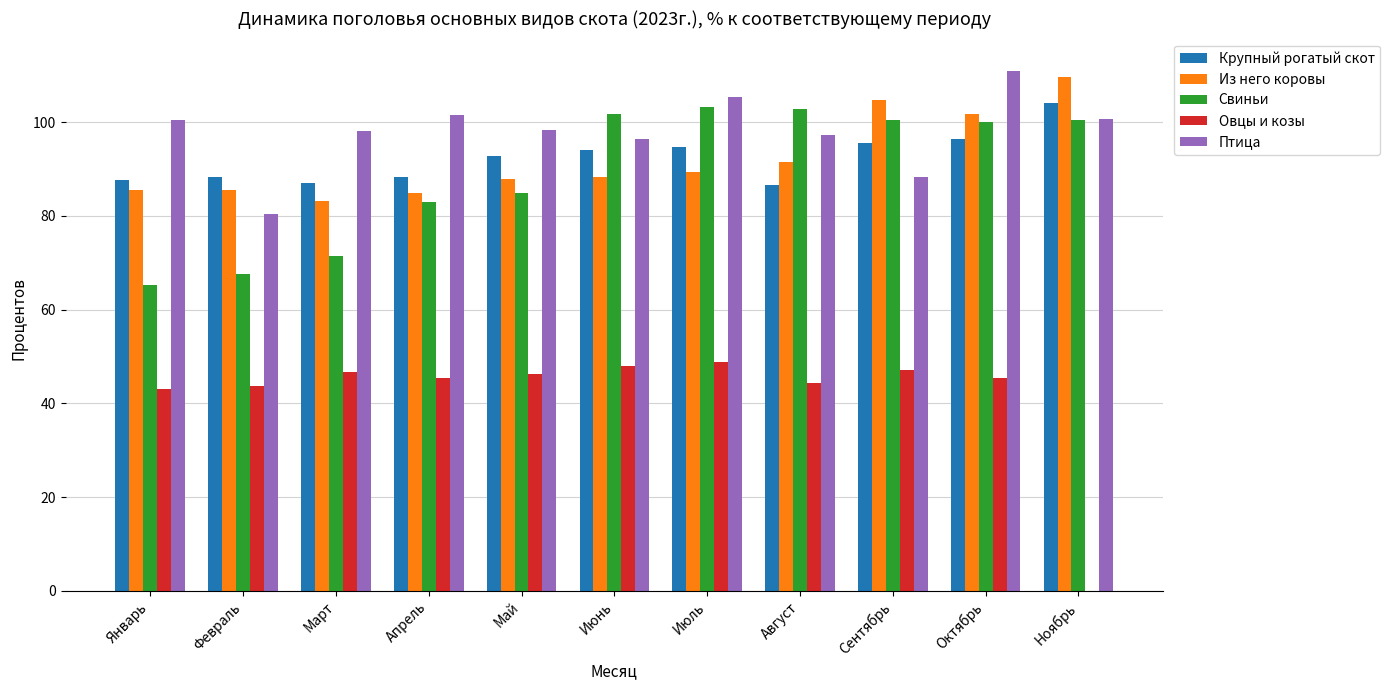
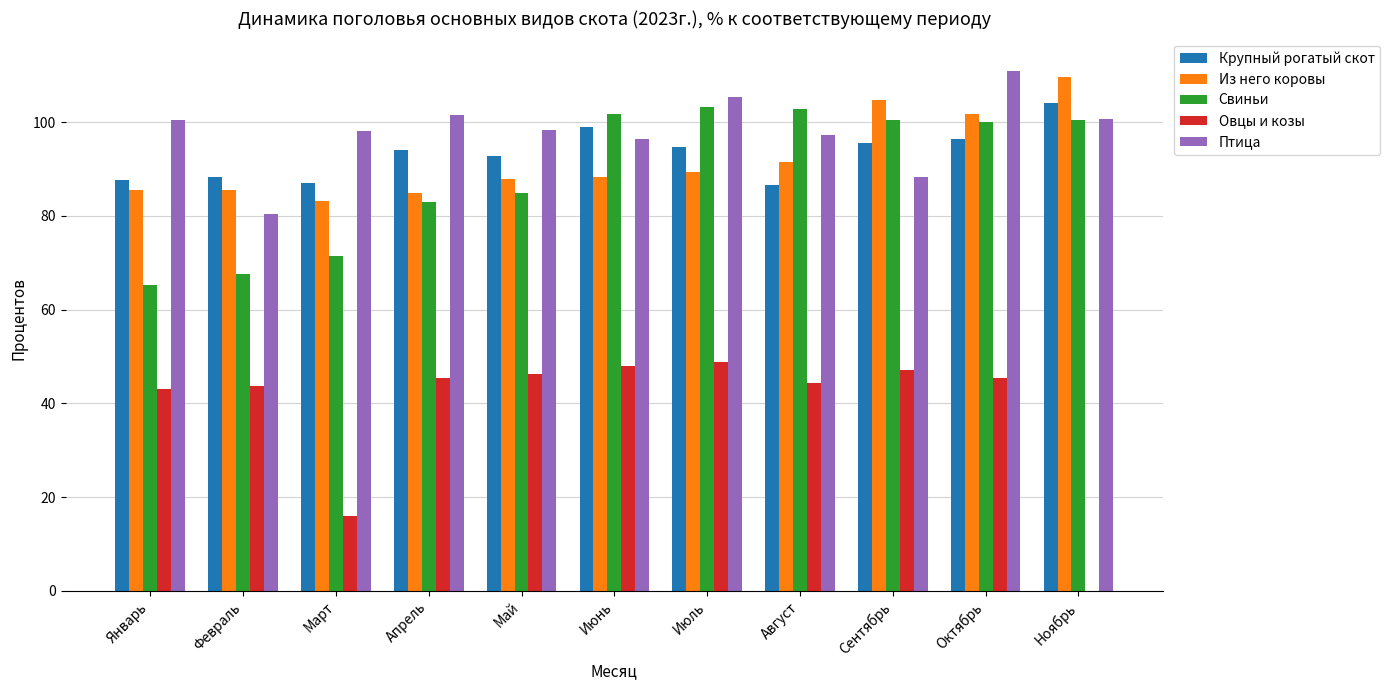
Овцы и козы, Март: 47 -> 16
Крупный рогатый скот, Апрель: 88 -> 94
Крупный рогатый скот, Июнь: 94 -> 99
